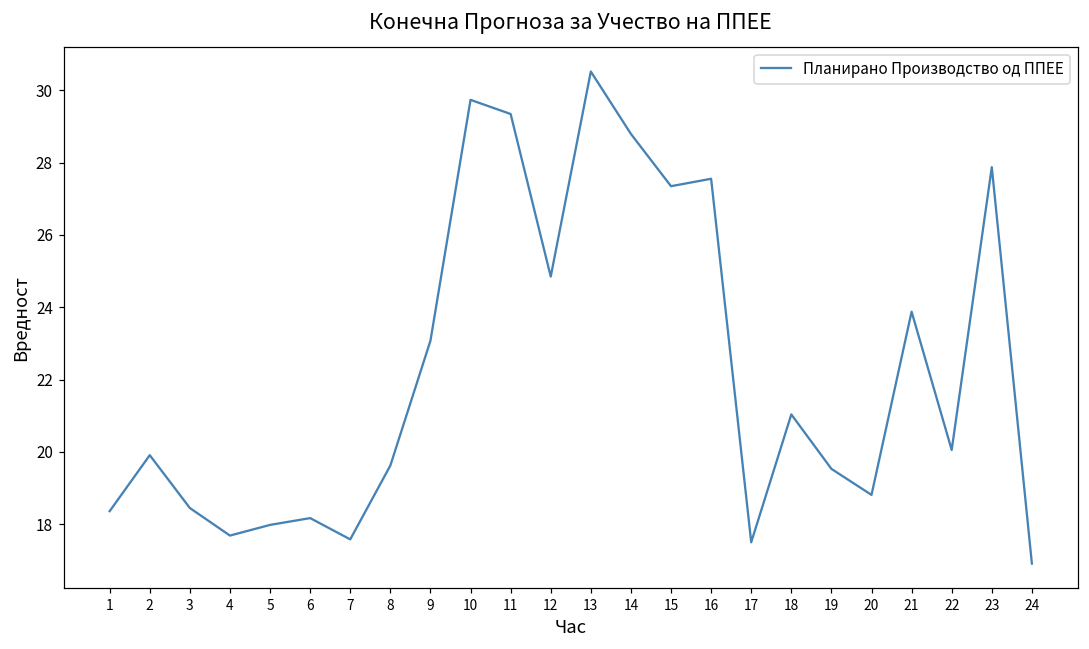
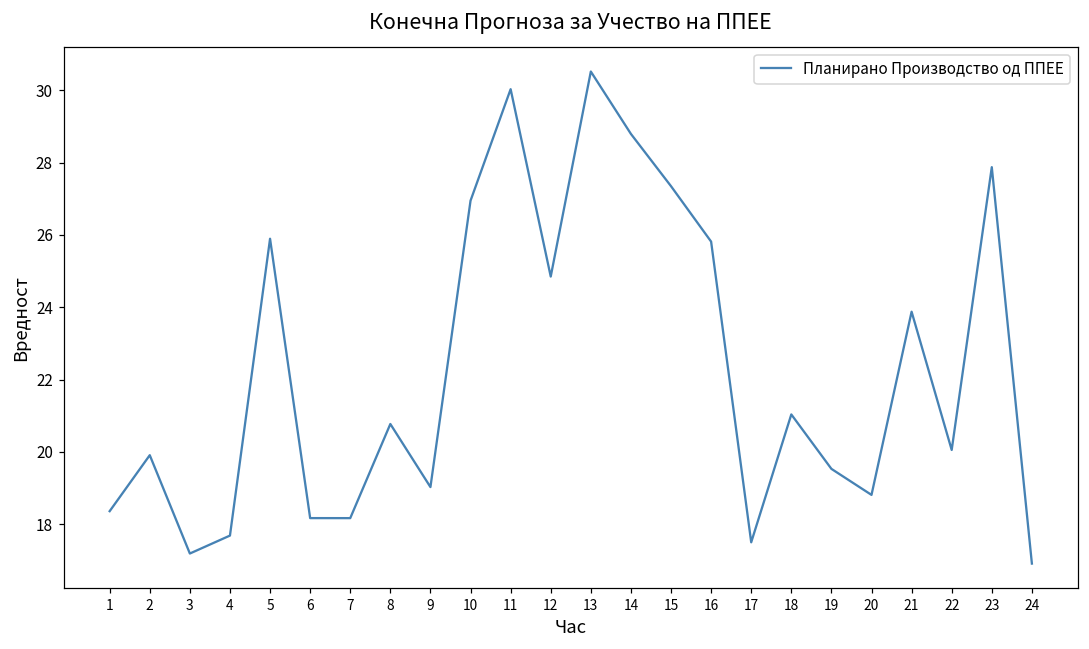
3: 18.4 -> 17.2
5: 18.0 -> 25.9
7: 17.6 -> 18.2
8: 19.6 -> 20.8
9: 23.1 -> 19.0
10: 29.7 -> 26.9
11: 29.3 -> 30.0
16: 27.6 -> 25.8
